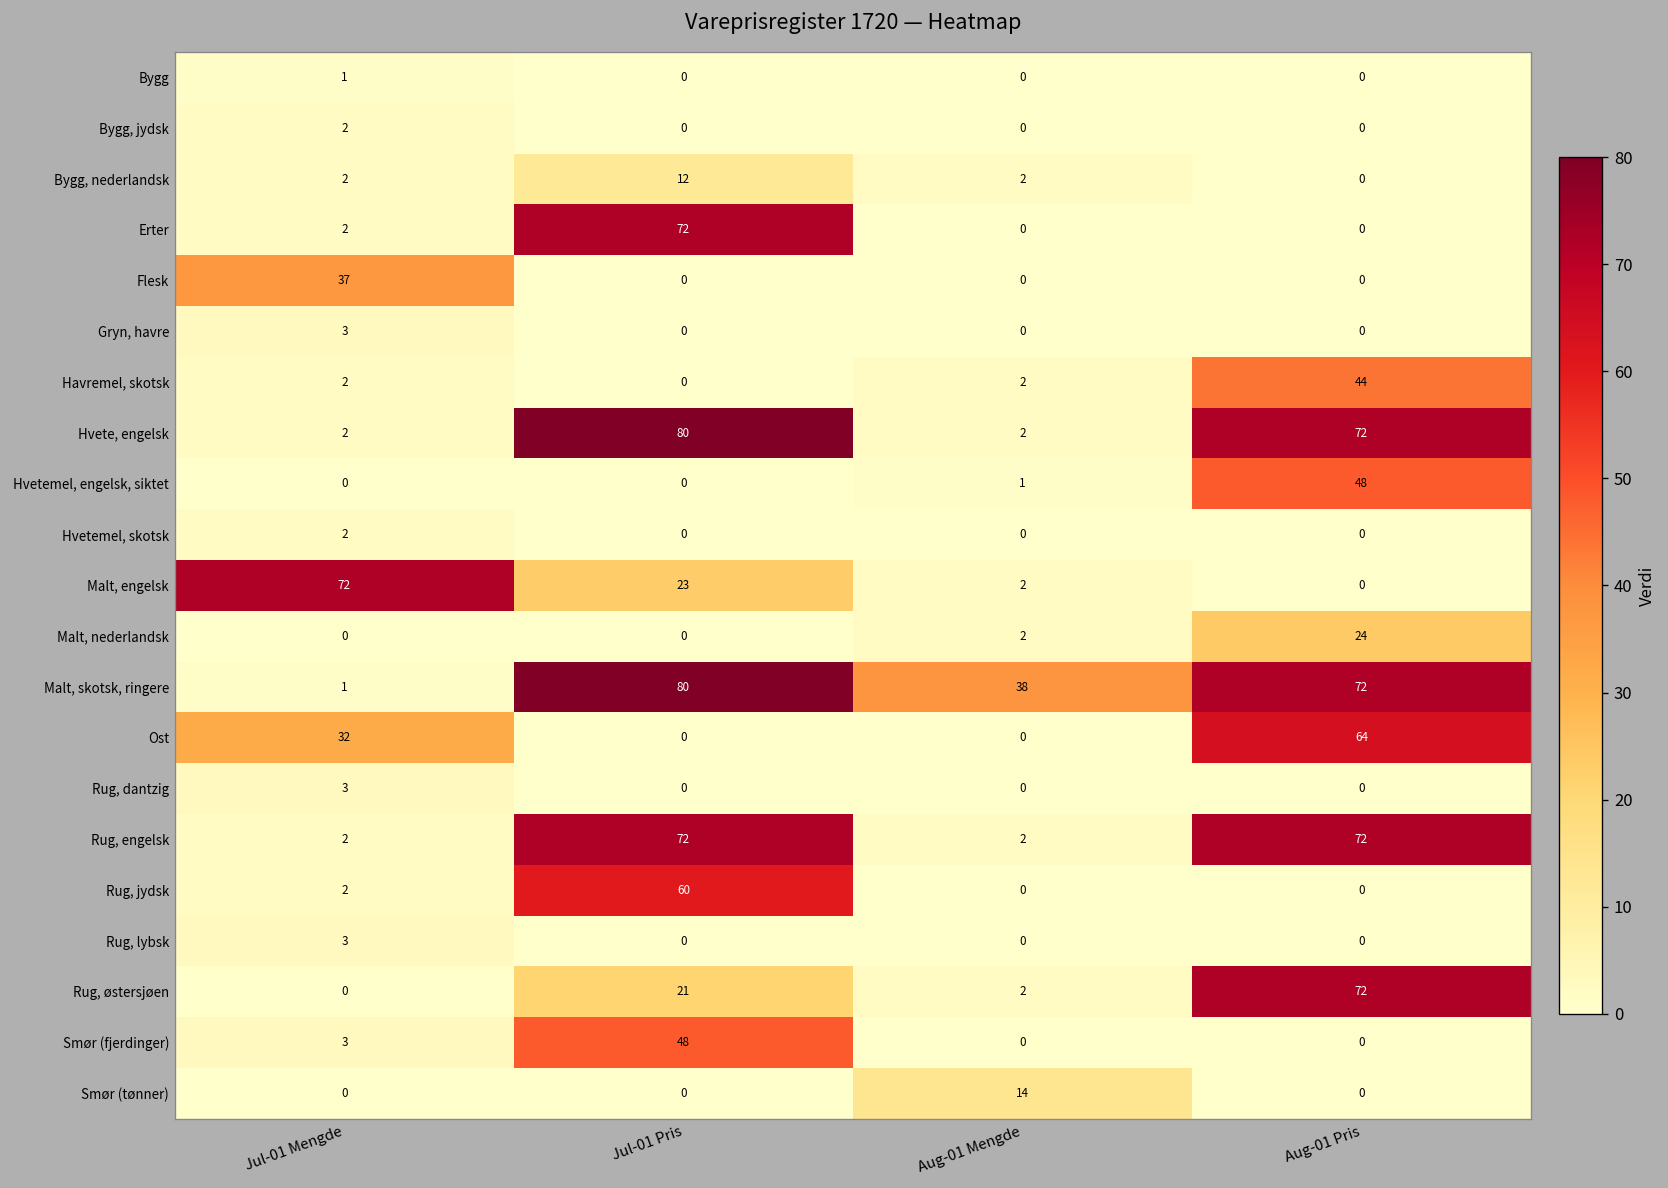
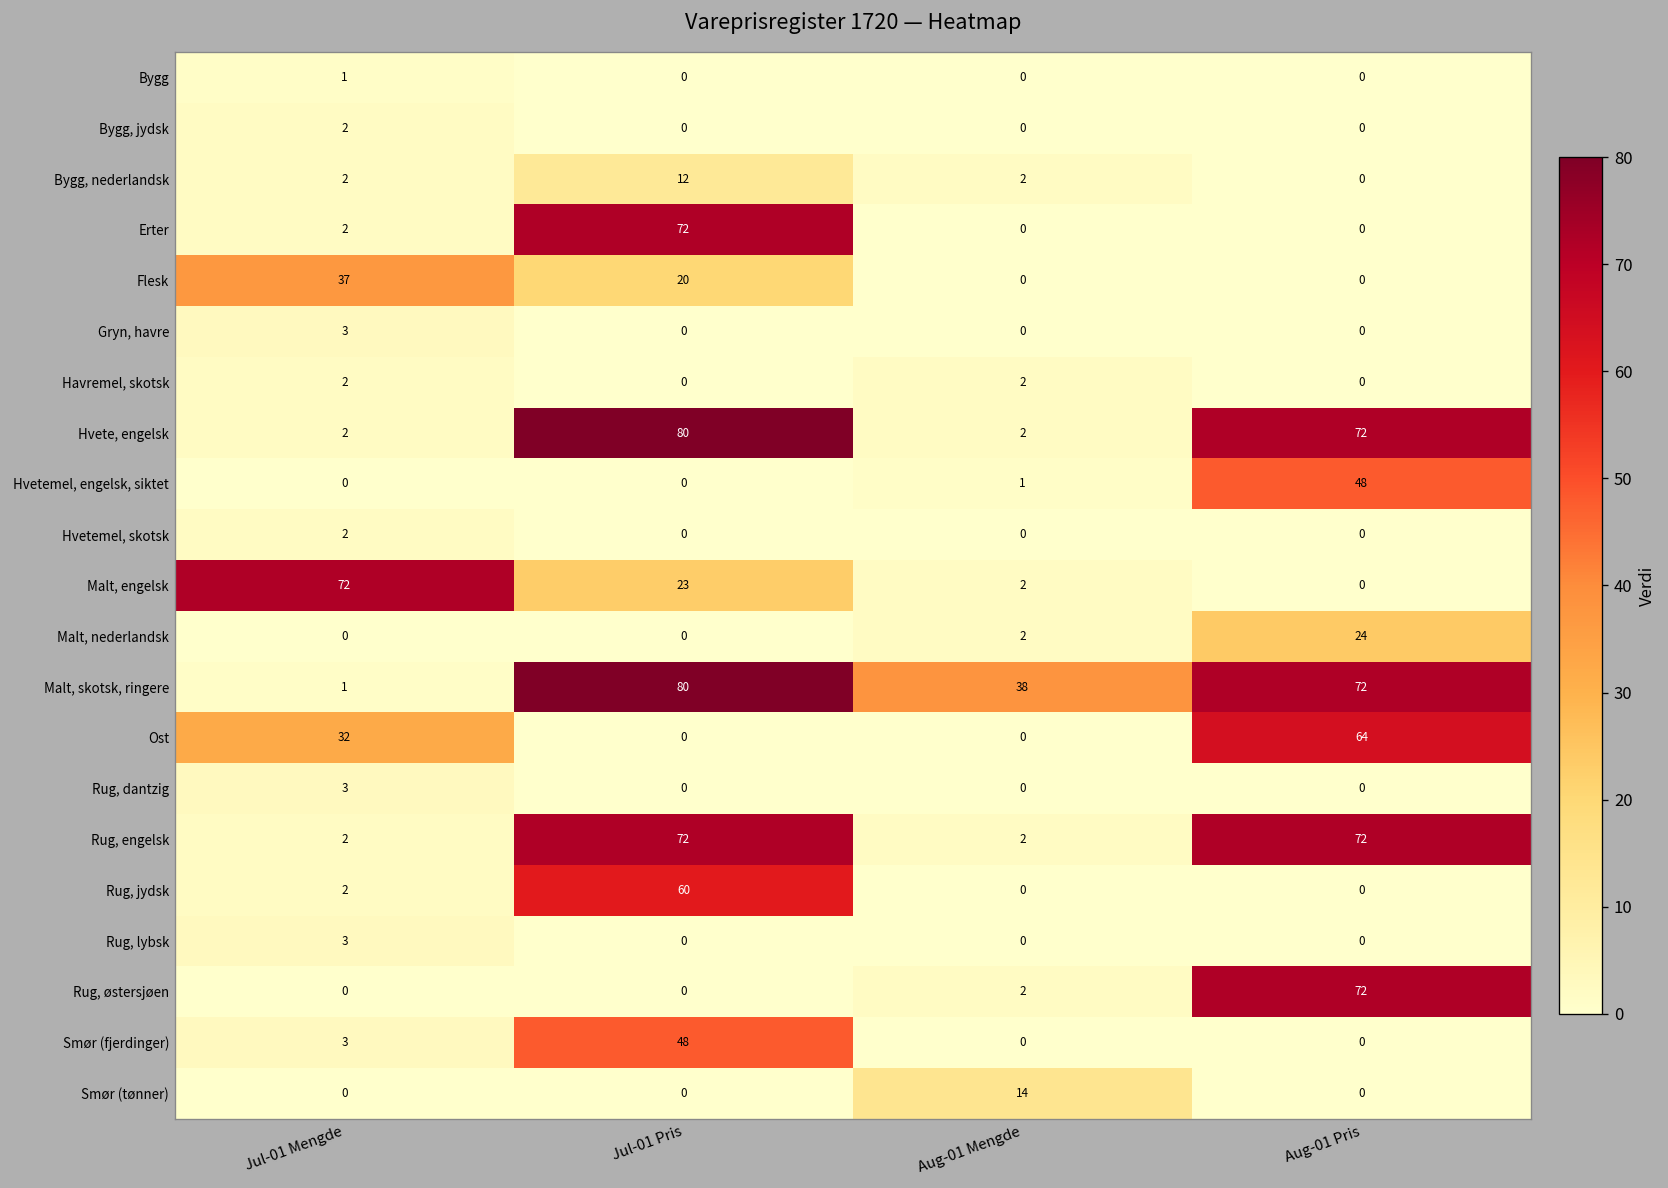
Flesk, Jul-01 Pris: 0 -> 20
Havremel, skotsk, Aug-01 Pris: 44 -> 0
Rug, østersjøen, Jul-01 Pris: 21 -> 0
